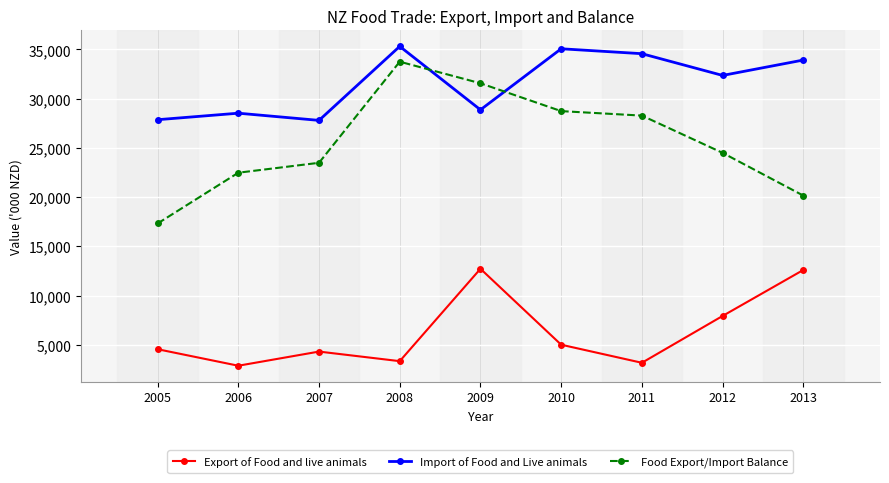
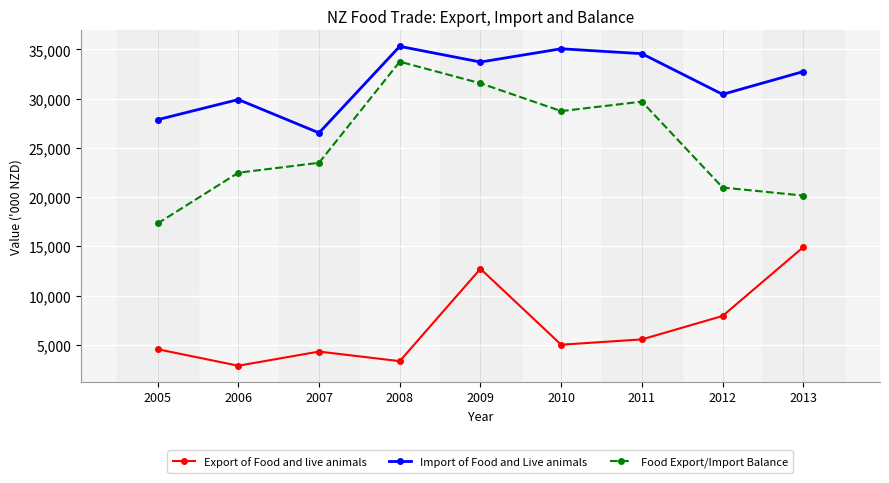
Import of Food and Live animals, 2006: 29,000 -> 30,000
Import of Food and Live animals, 2007: 28,000 -> 27,000
Import of Food and Live animals, 2009: 29,000 -> 34,000
Export of Food and live animals, 2011: 3,000 -> 6,000
Food Export/Import Balance, 2011: 28,000 -> 30,000
Import of Food and Live animals, 2012: 32,000 -> 30,000
Food Export/Import Balance, 2012: 24,000 -> 21,000
Export of Food and live animals, 2013: 13,000 -> 15,000
Import of Food and Live animals, 2013: 34,000 -> 33,000
